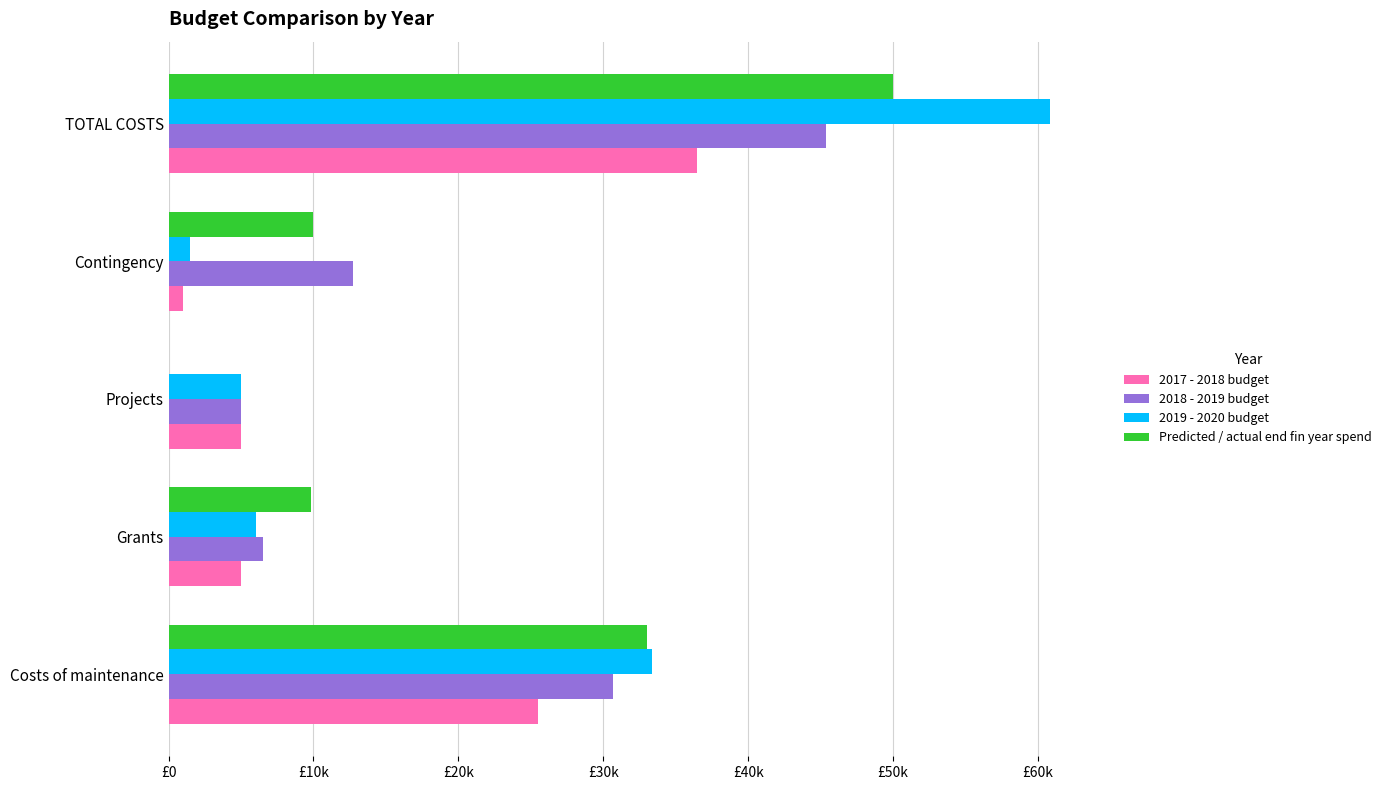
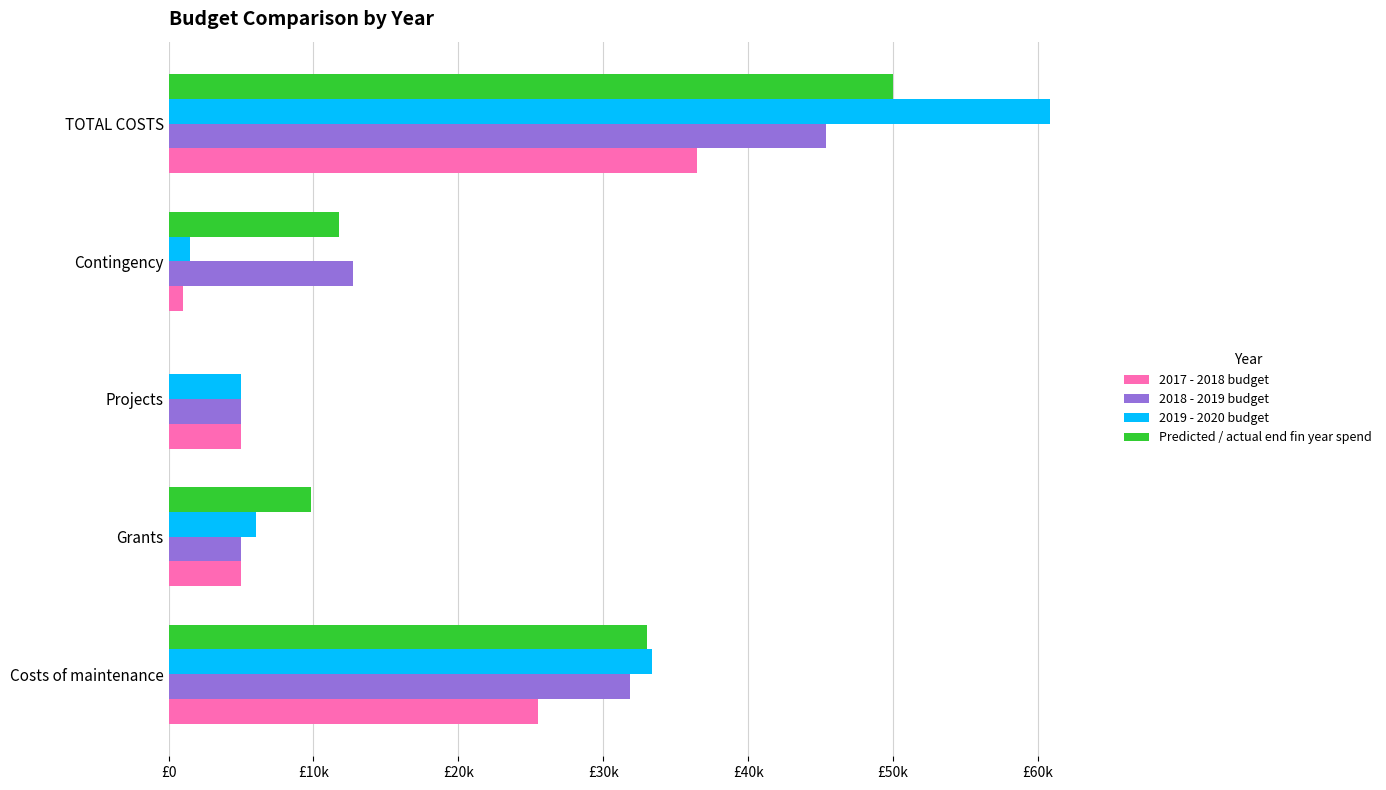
Predicted / actual end fin year spend, Contingency: £10000 -> £11800
2018 - 2019 budget, Grants: £6500 -> £5000
2018 - 2019 budget, Costs of maintenance: £30700 -> £31900
